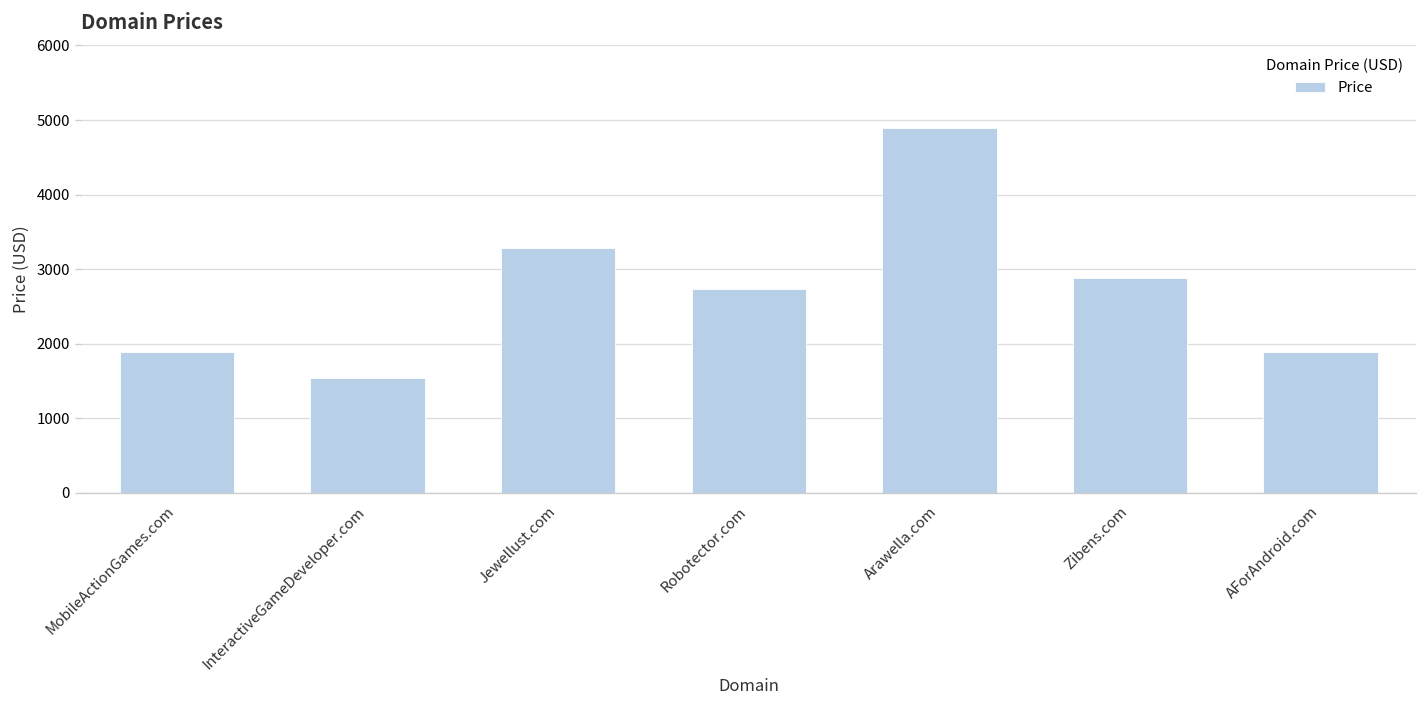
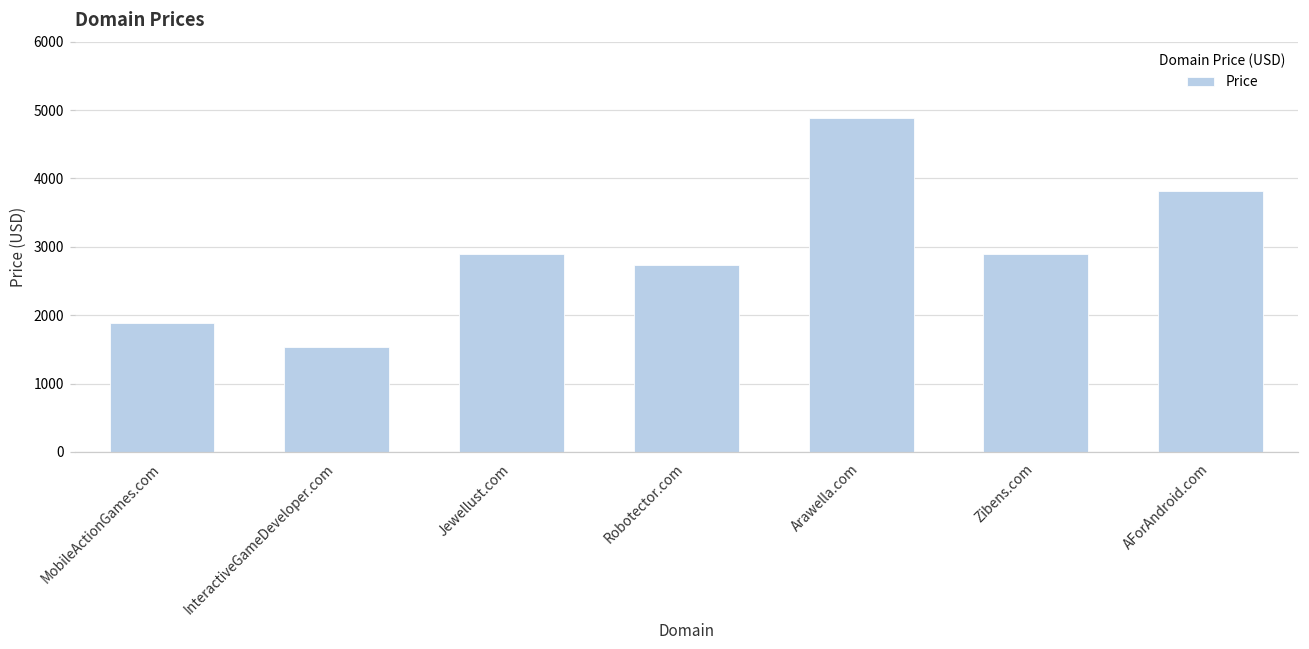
Jewellust.com: 3300 -> 2900
AForAndroid.com: 1900 -> 3800
